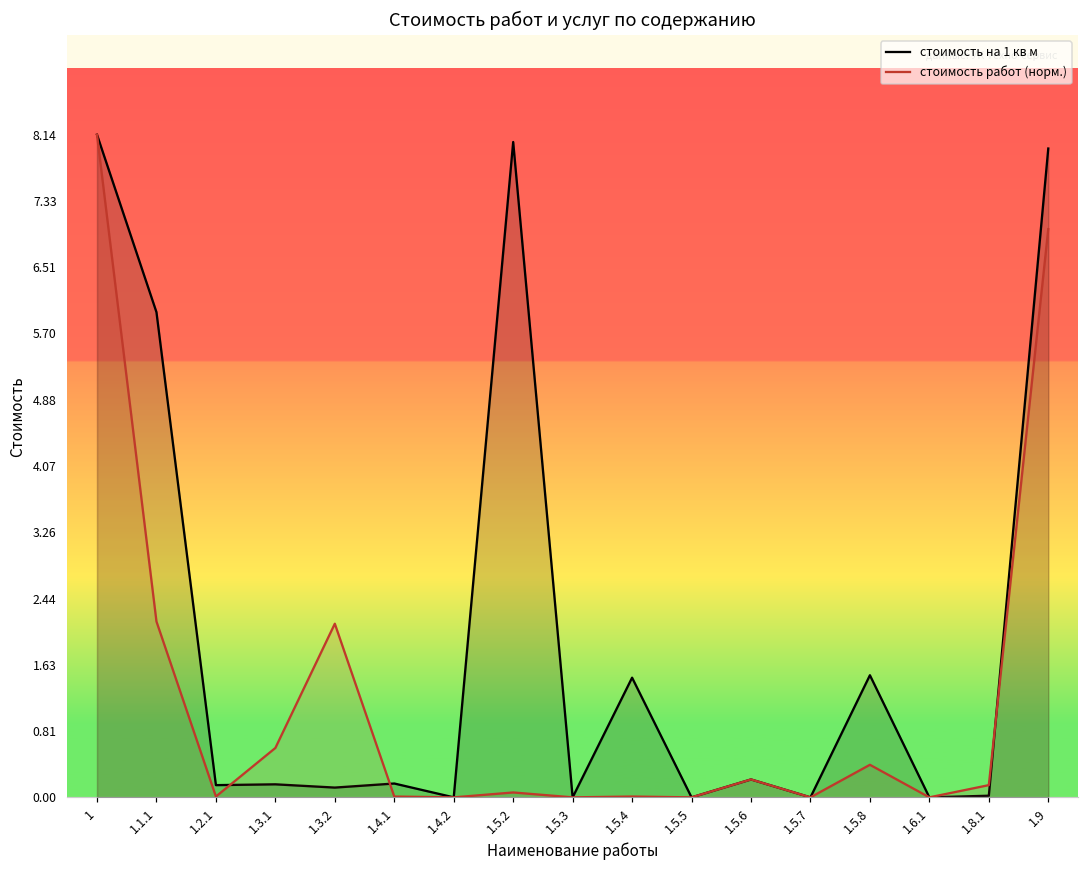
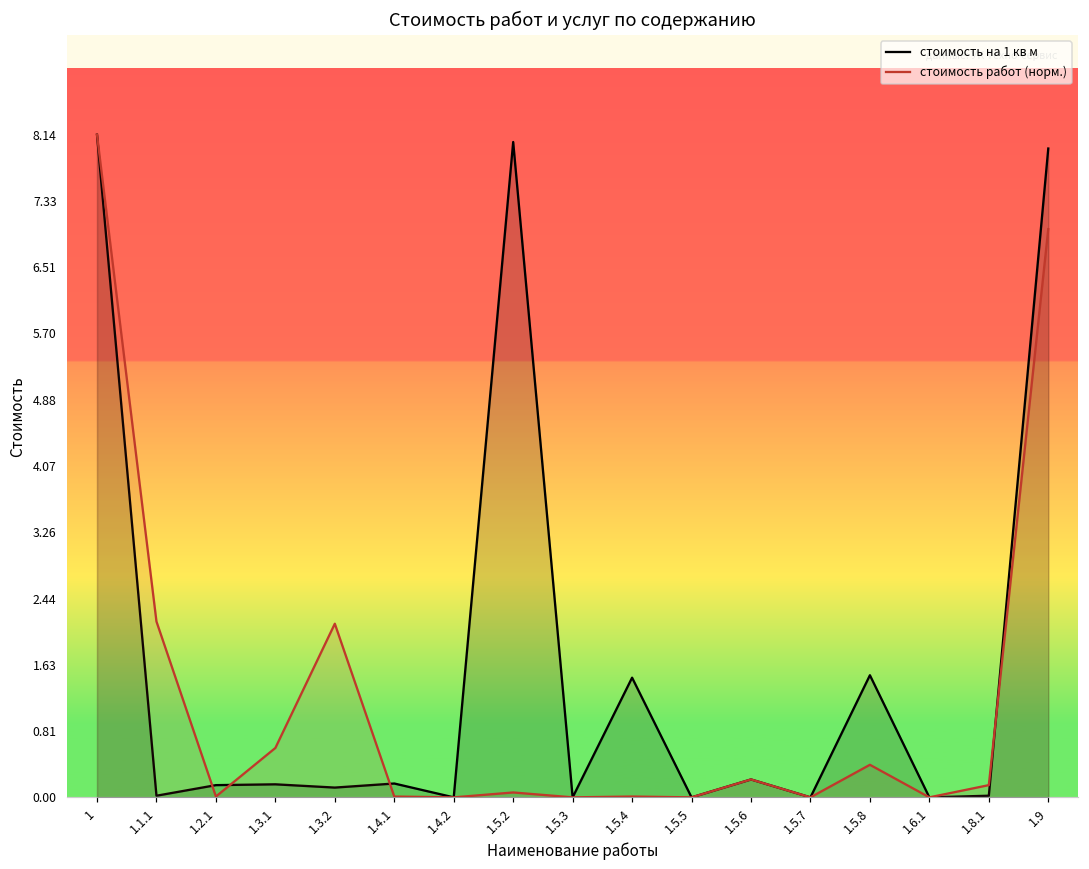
стоимость на 1 кв м, 1.1.1: 6.0 -> 0.0
